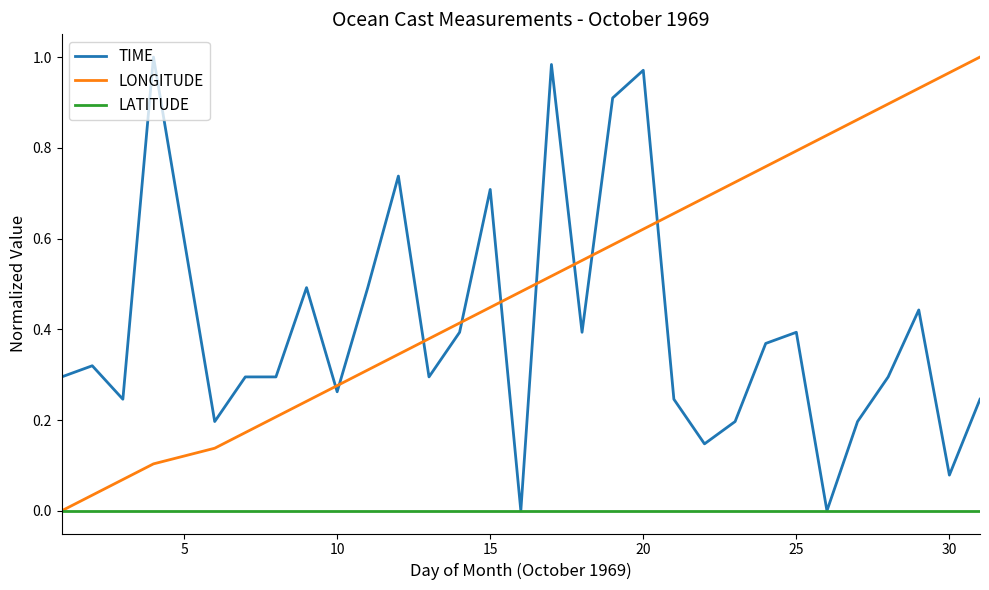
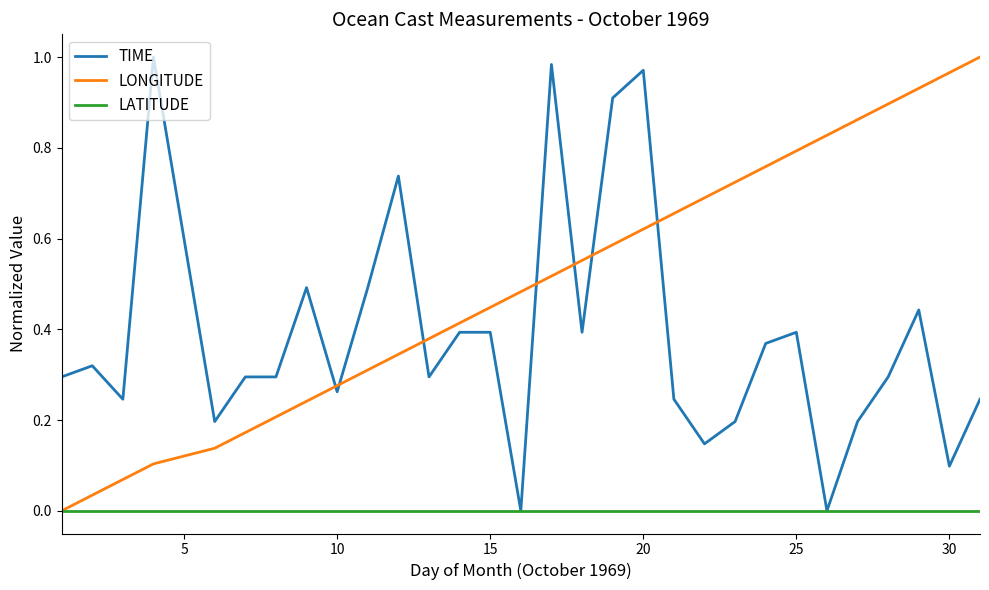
TIME, 15: 0.71 -> 0.39
TIME, 30: 0.08 -> 0.10
